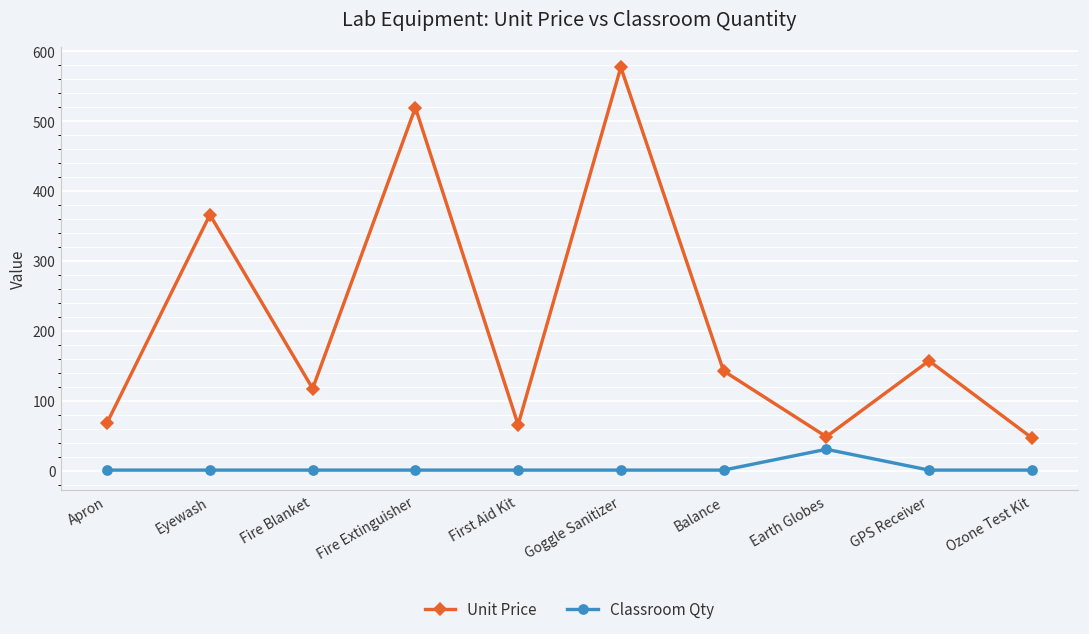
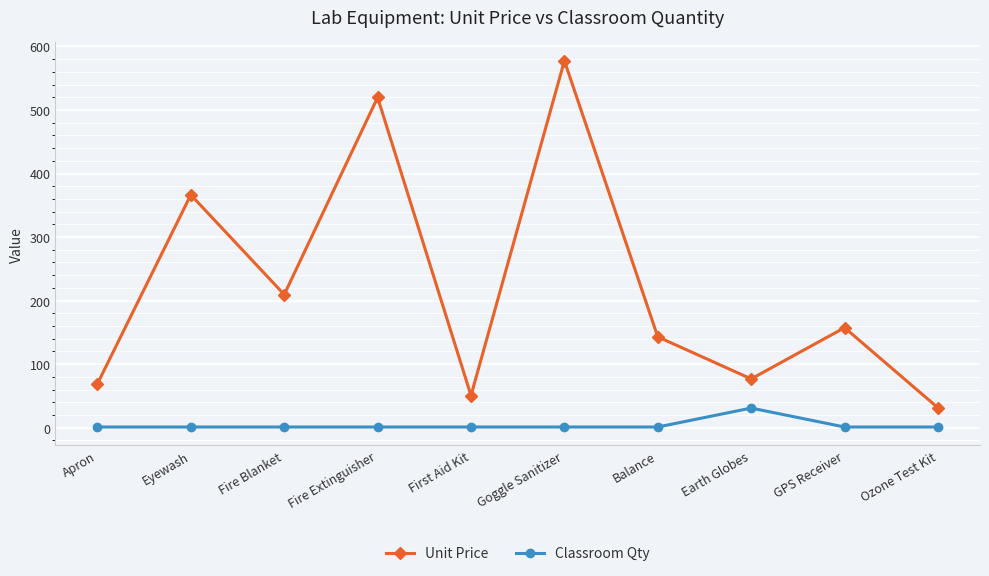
Unit Price, Fire Blanket: 120 -> 210
Unit Price, First Aid Kit: 70 -> 50
Unit Price, Earth Globes: 50 -> 80
Unit Price, Ozone Test Kit: 50 -> 30
